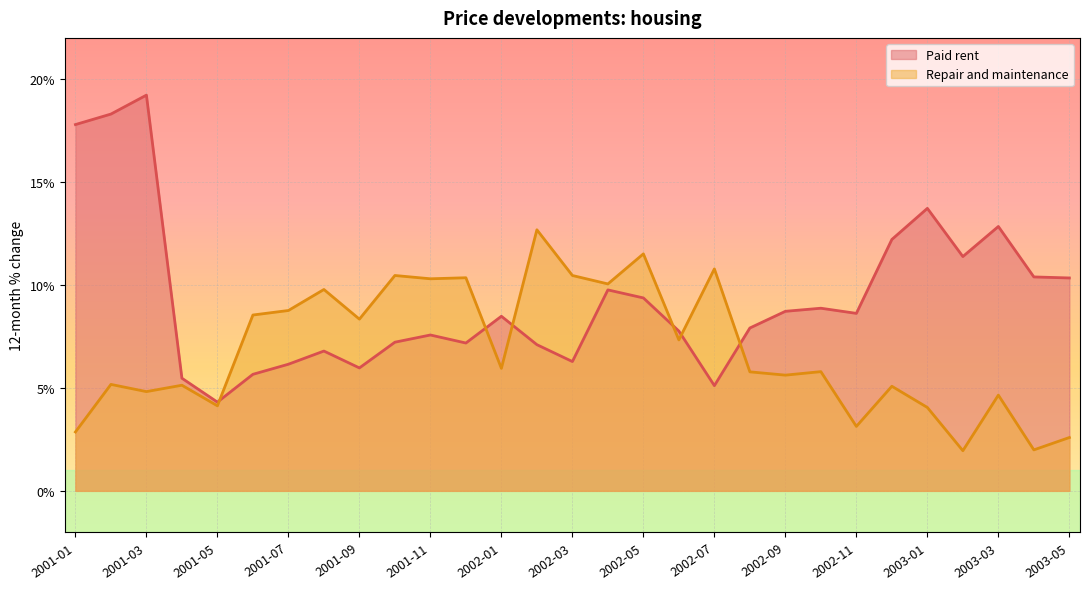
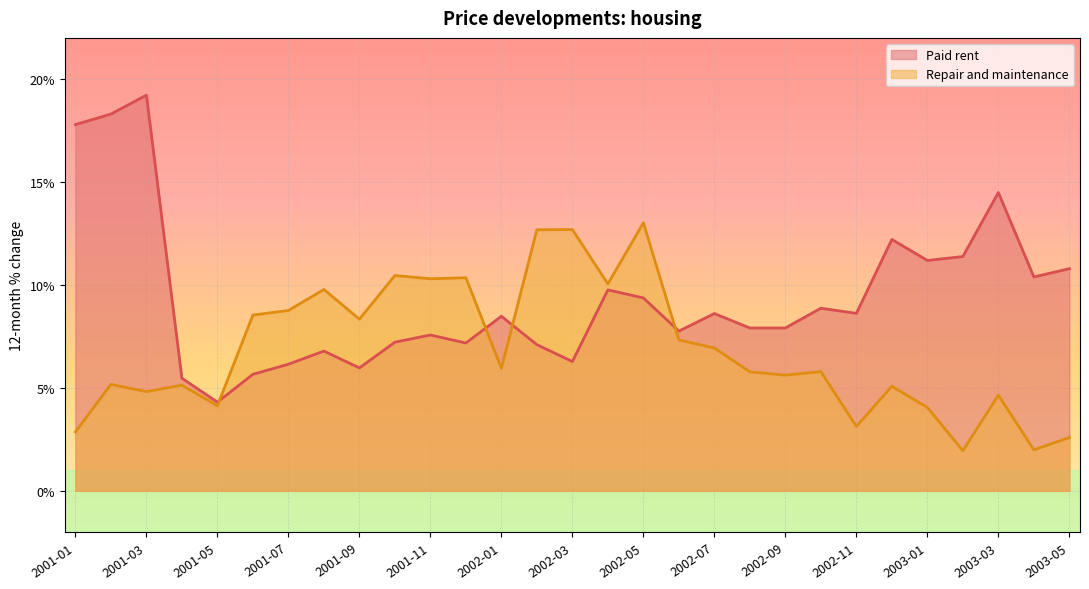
Repair and maintenance, 2002-03: 10.5% -> 12.7%
Repair and maintenance, 2002-05: 11.5% -> 13.0%
Paid rent, 2002-07: 5.1% -> 8.6%
Repair and maintenance, 2002-07: 10.8% -> 6.9%
Paid rent, 2002-09: 8.7% -> 7.9%
Paid rent, 2003-01: 13.7% -> 11.2%
Paid rent, 2003-03: 12.8% -> 14.5%
Paid rent, 2003-05: 10.3% -> 10.8%
